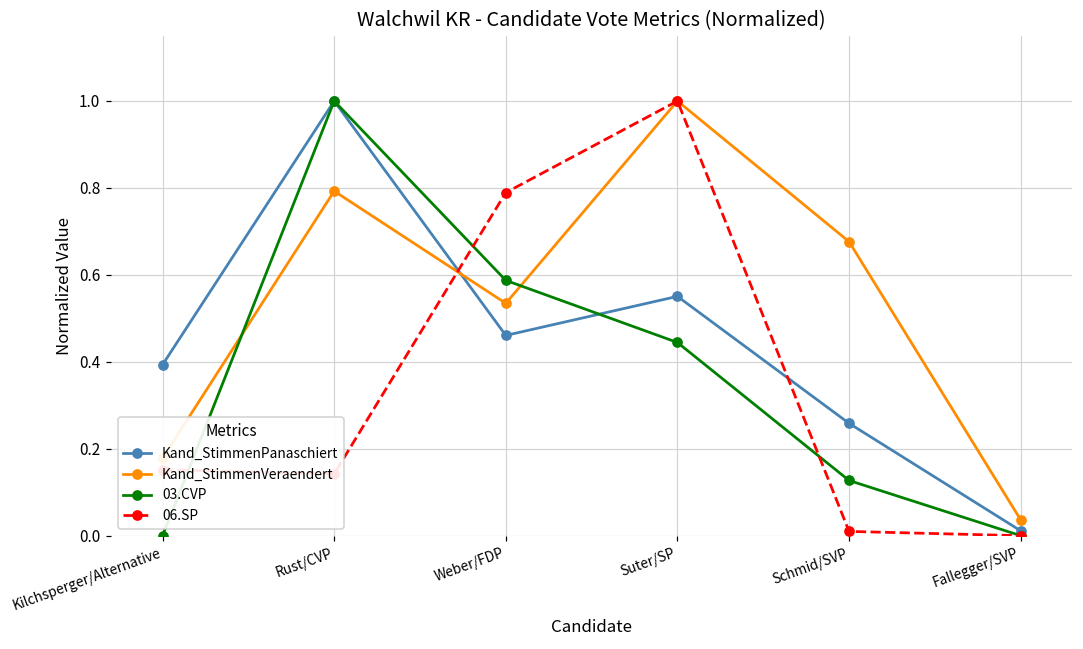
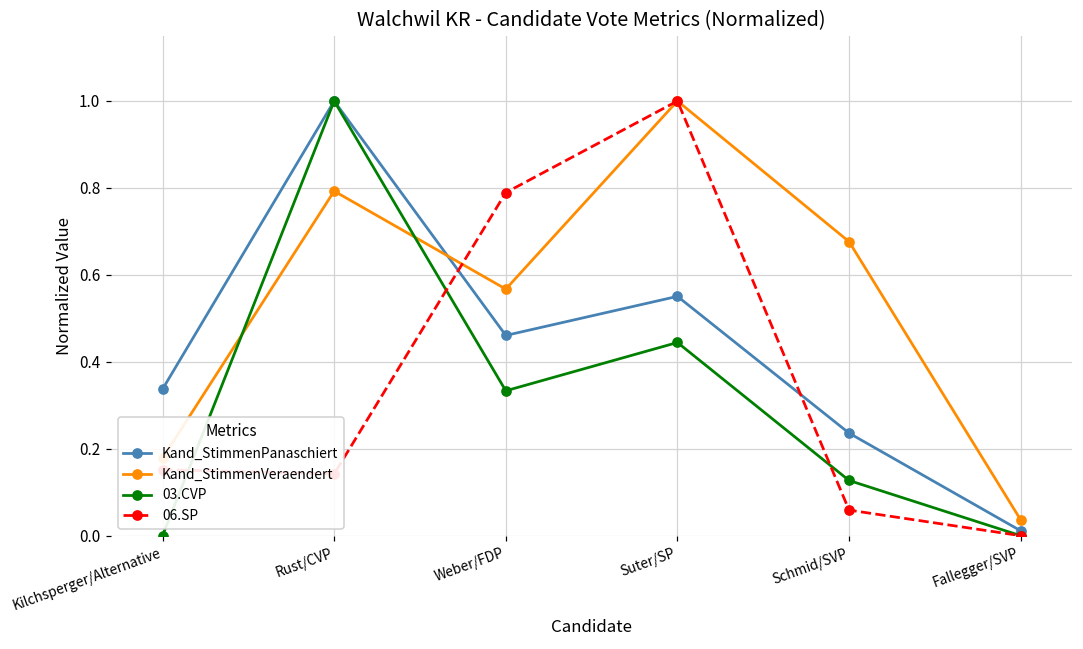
Kand_StimmenPanaschiert, Kilchsperger/Alternative: 0.39 -> 0.34
Kand_StimmenVeraendert, Weber/FDP: 0.53 -> 0.57
03.CVP, Weber/FDP: 0.59 -> 0.33
Kand_StimmenPanaschiert, Schmid/SVP: 0.26 -> 0.24
06.SP, Schmid/SVP: 0.01 -> 0.06
